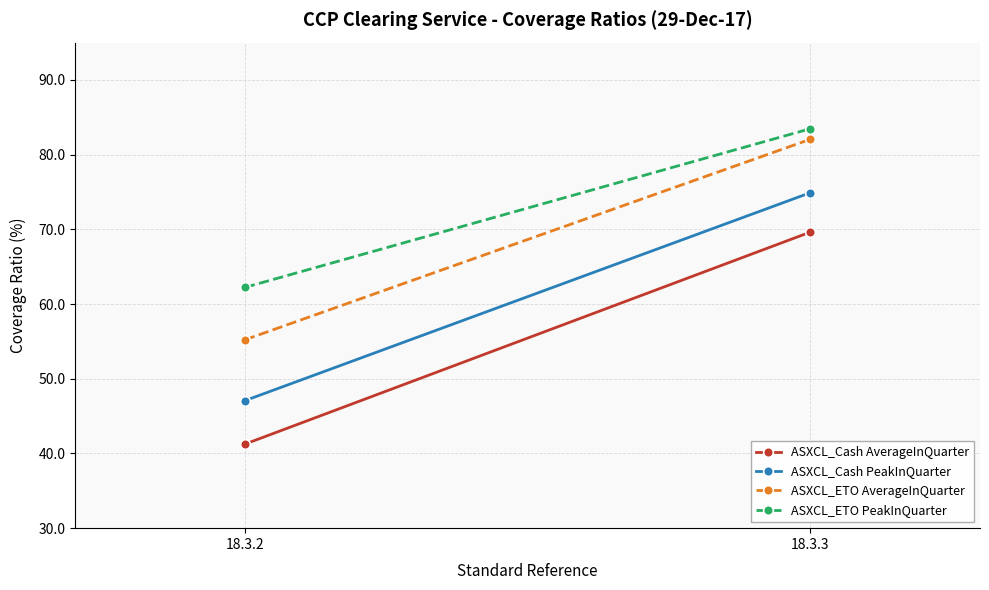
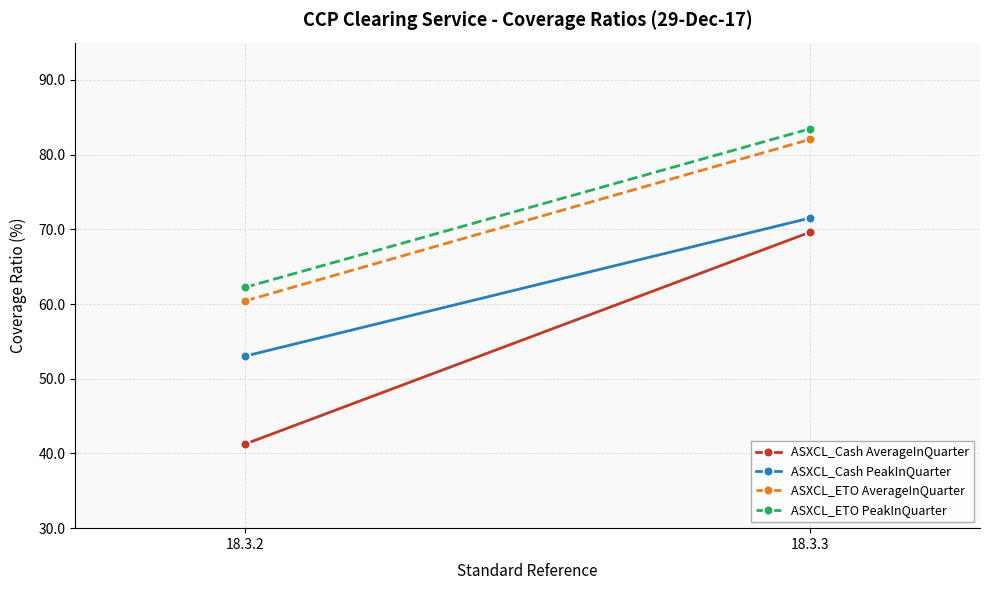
ASXCL_Cash PeakInQuarter, 18.3.2: 47 -> 53
ASXCL_ETO AverageInQuarter, 18.3.2: 55 -> 60
ASXCL_Cash PeakInQuarter, 18.3.3: 75 -> 72
